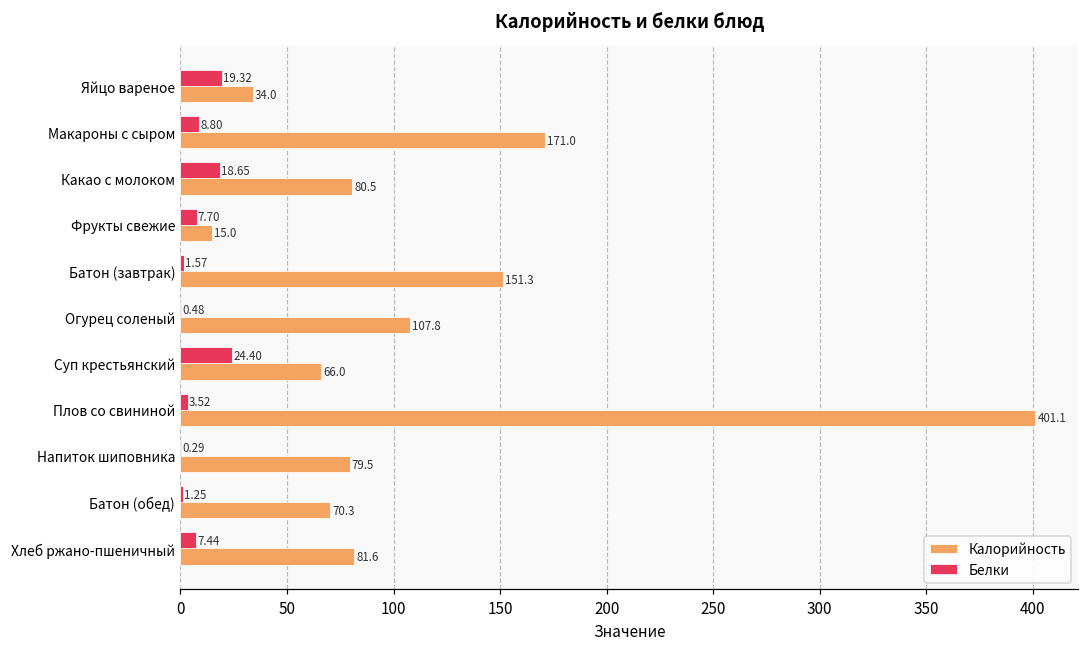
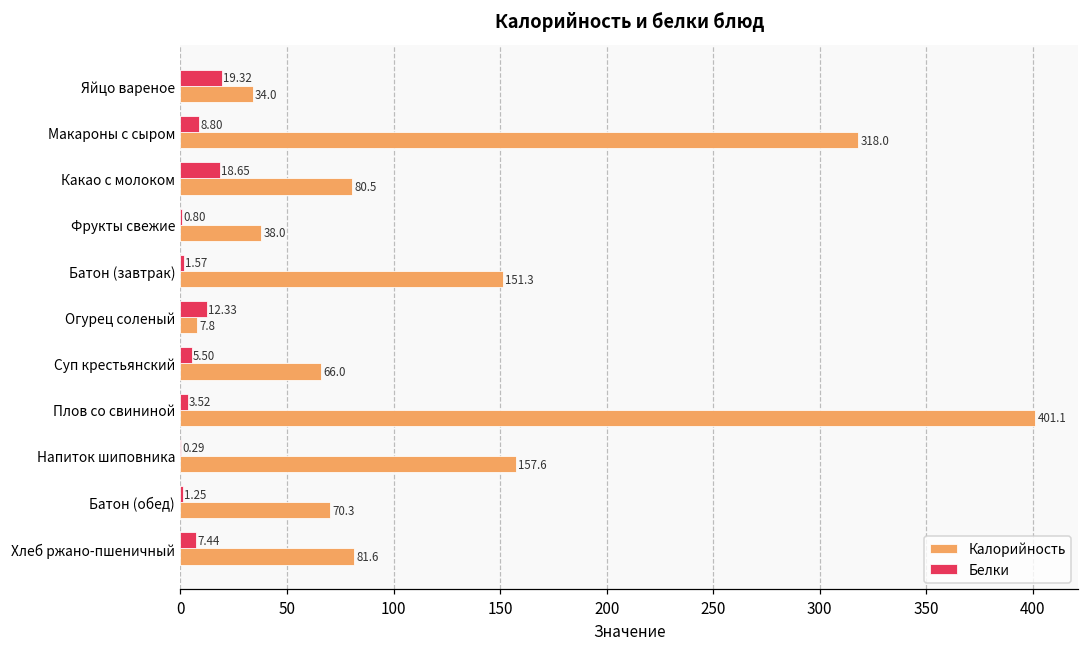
Калорийность, Макароны с сыром: 171.0 -> 318.0
Белки, Фрукты свежие: 7.70 -> 0.80
Калорийность, Фрукты свежие: 15.0 -> 38.0
Белки, Огурец соленый: 0.48 -> 12.33
Калорийность, Огурец соленый: 107.8 -> 7.8
Белки, Суп крестьянский: 24.40 -> 5.50
Калорийность, Напиток шиповника: 79.5 -> 157.6
